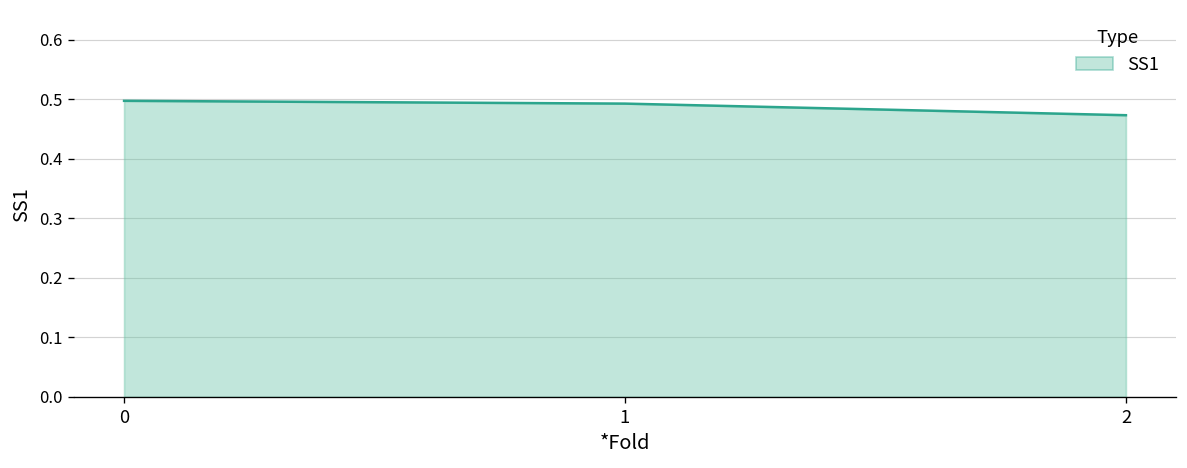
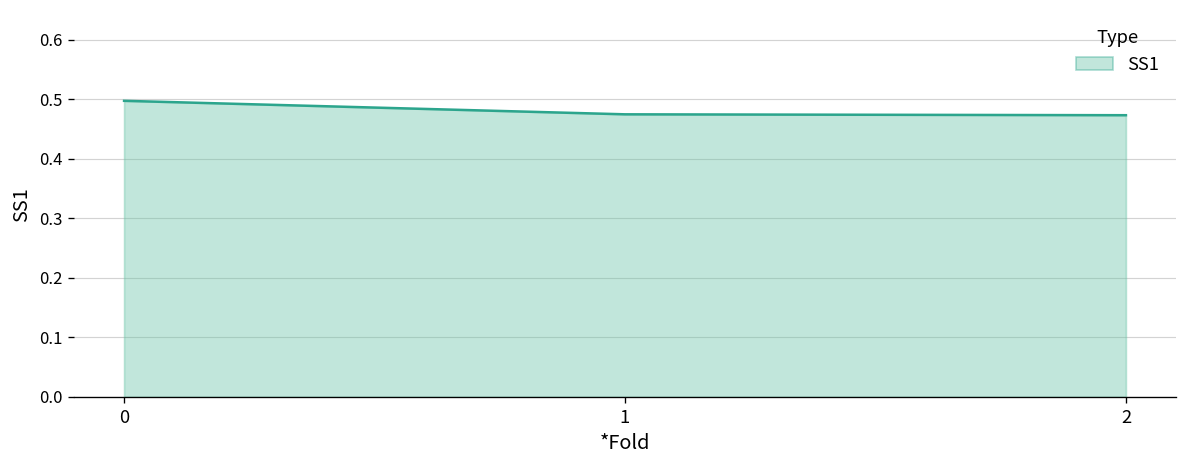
1: 0.49 -> 0.48
